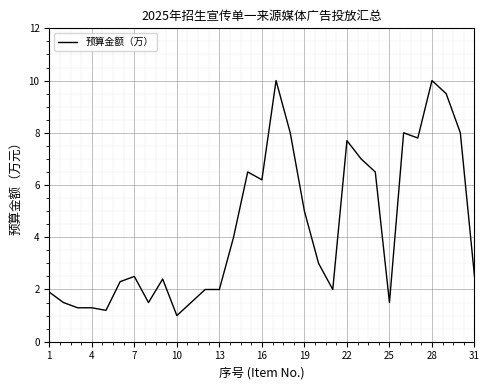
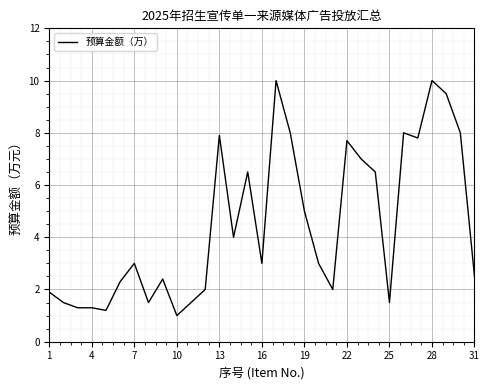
7: 2.5 -> 3.0
13: 2.0 -> 7.9
16: 6.2 -> 3.0
